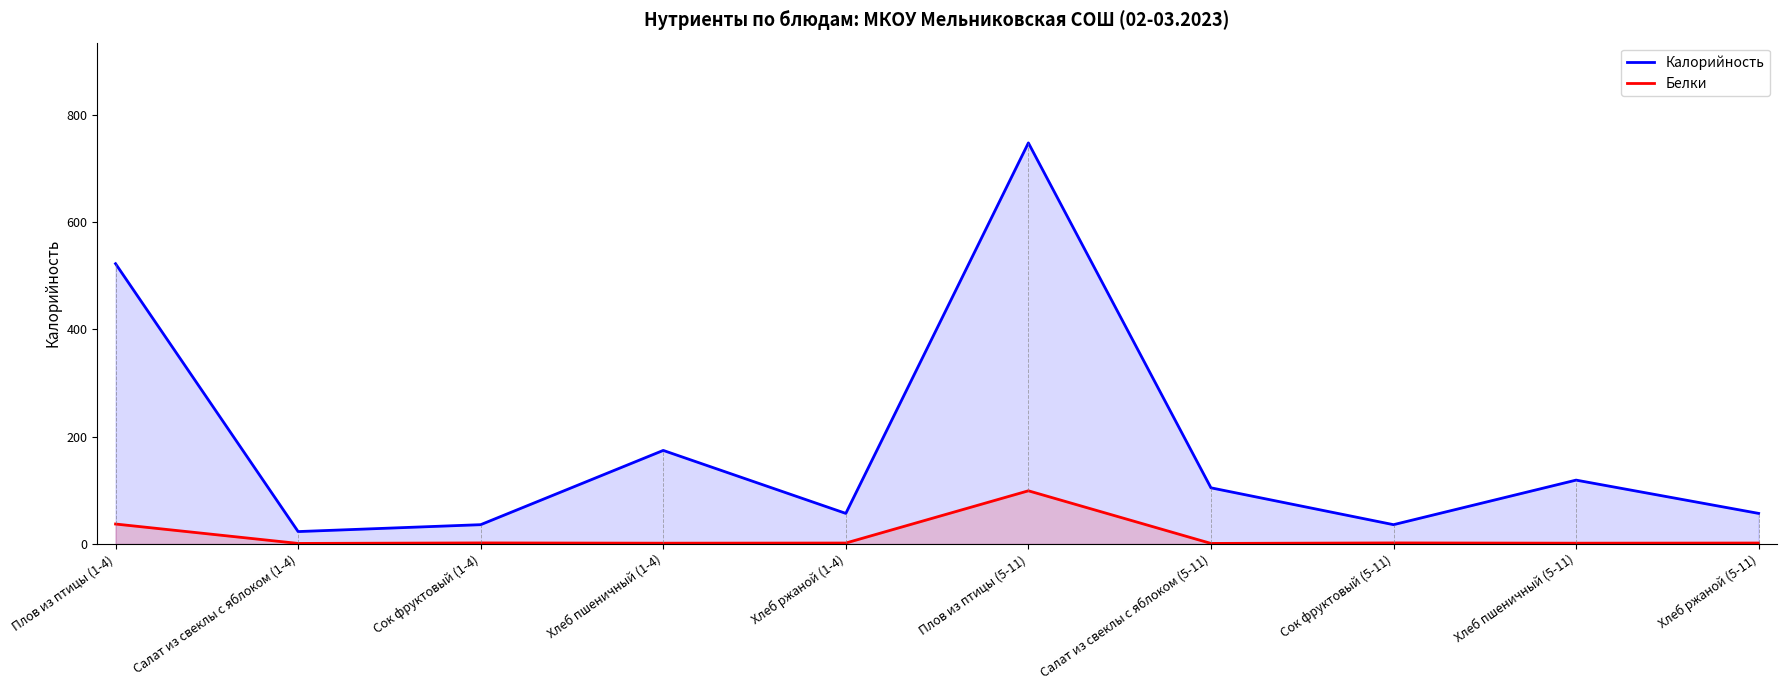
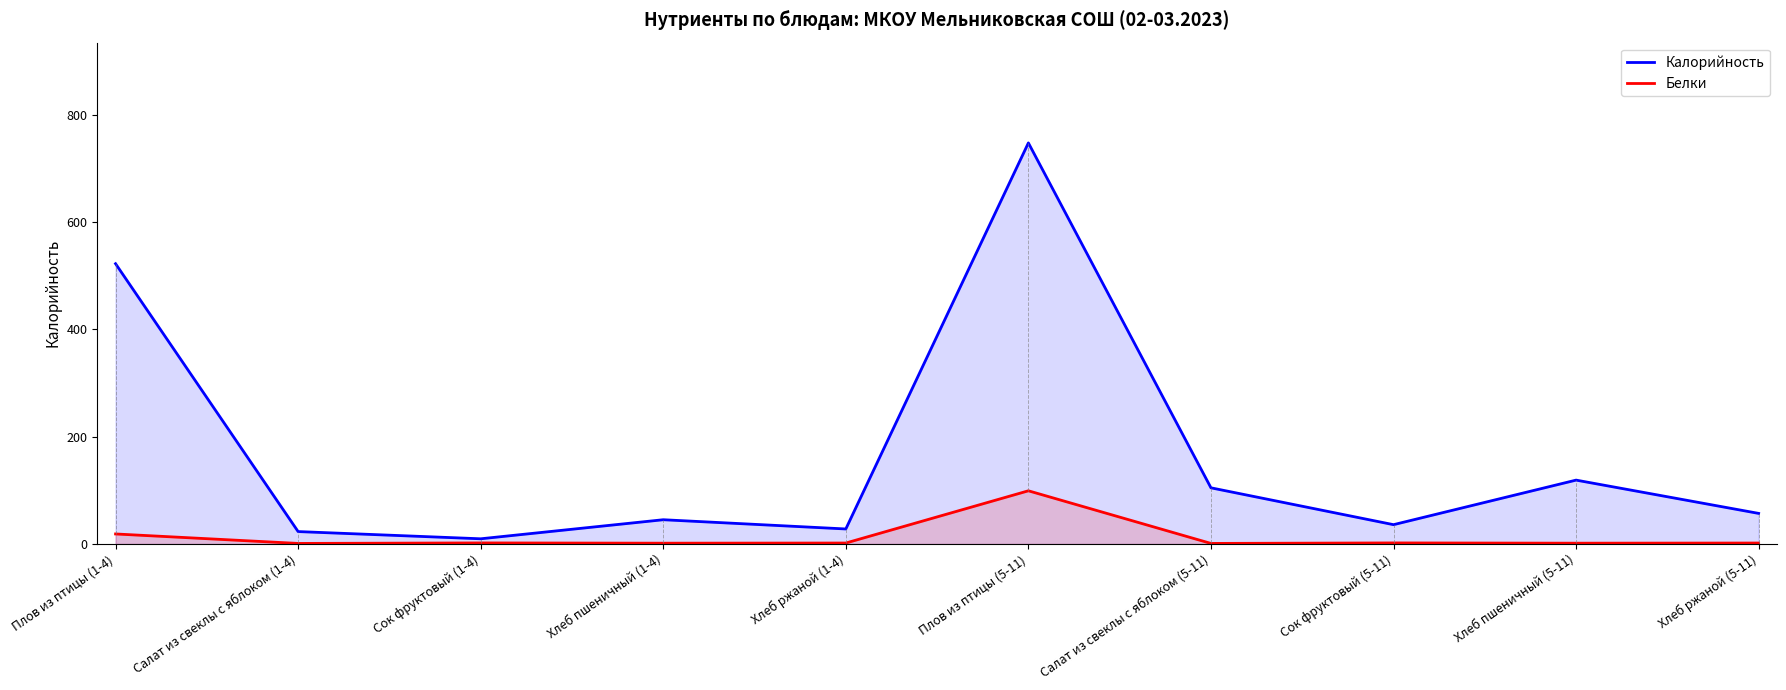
Белки, Плов из птицы (1-4): 40 -> 20
Калорийность, Сок фруктовый (1-4): 40 -> 10
Калорийность, Хлеб пшеничный (1-4): 170 -> 50
Калорийность, Хлеб ржаной (1-4): 60 -> 30
